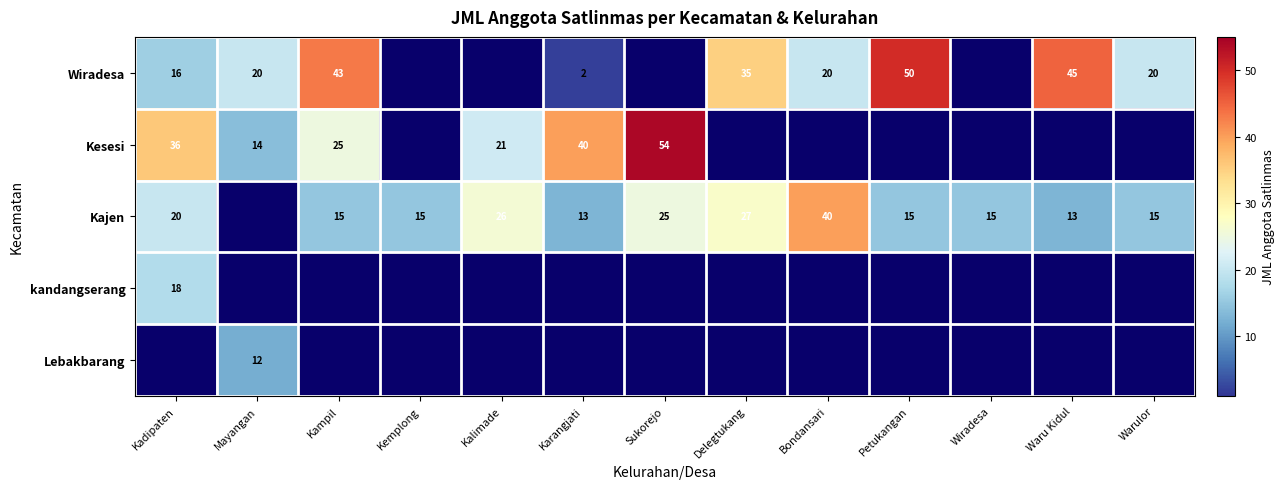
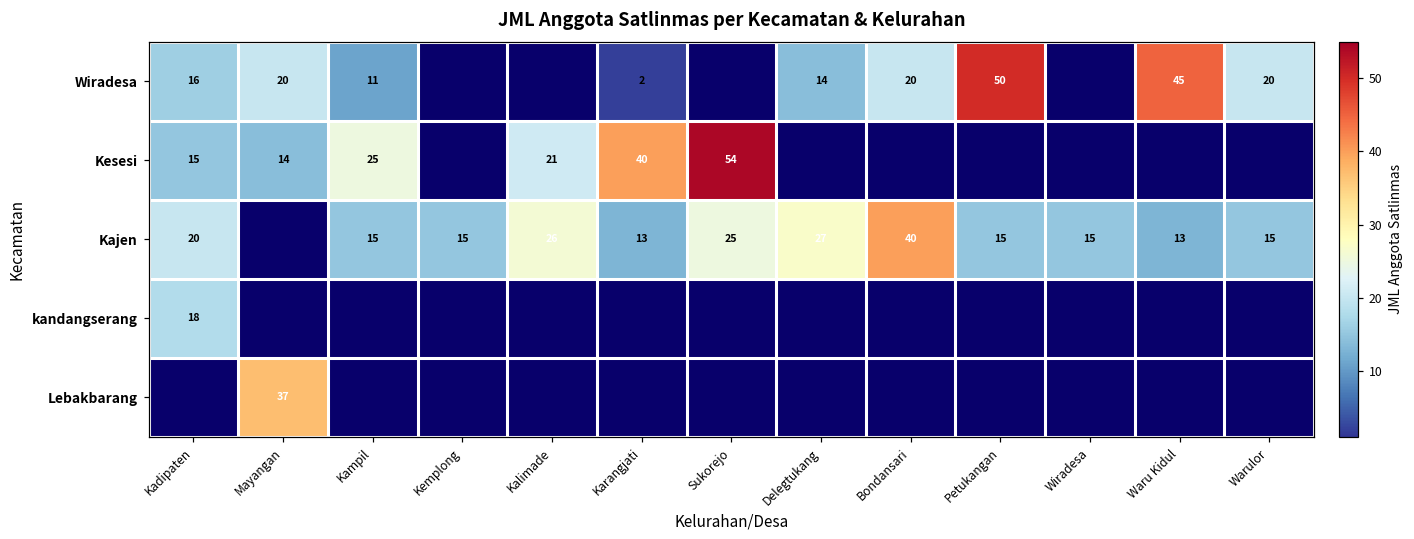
Wiradesa, Kampil: 43 -> 11
Wiradesa, Delegtukang: 35 -> 14
Kesesi, Kadipaten: 36 -> 15
Lebakbarang, Mayangan: 12 -> 37
